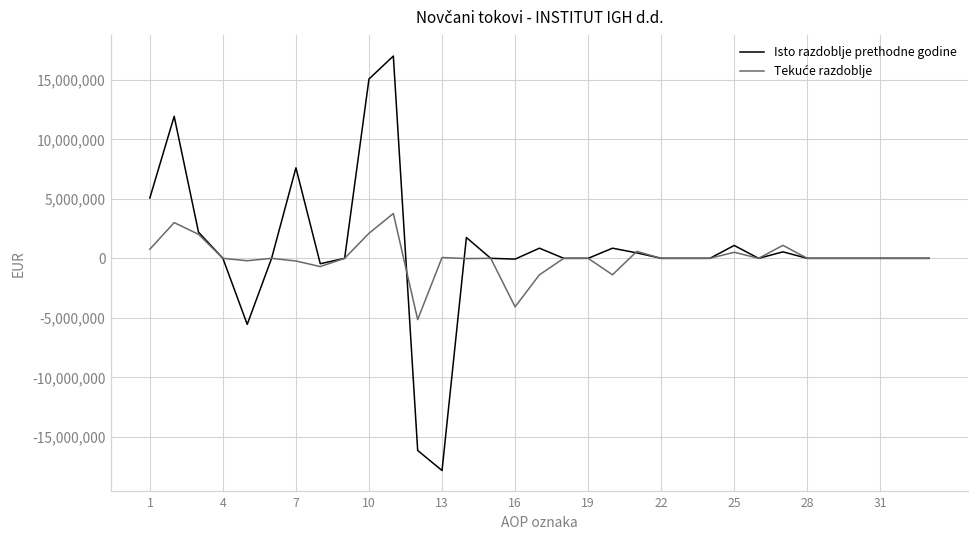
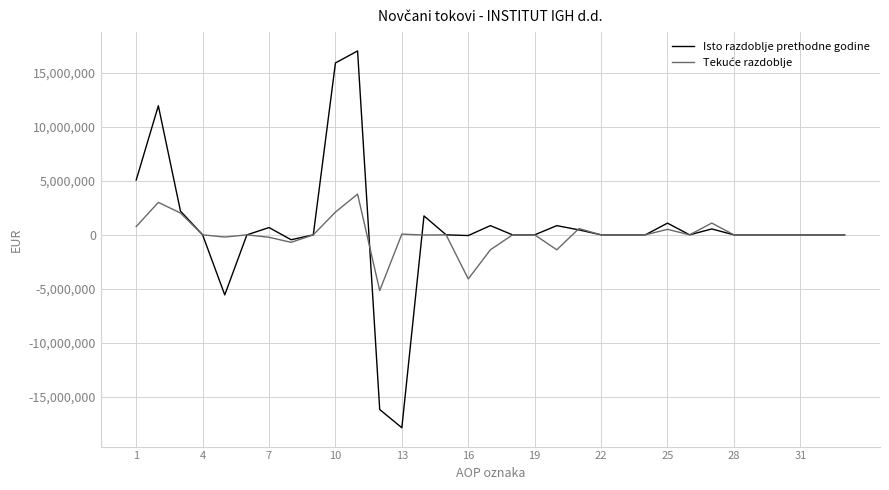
Isto razdoblje prethodne godine, 7: 7,600,000 -> 700,000
Isto razdoblje prethodne godine, 10: 15,100,000 -> 15,900,000
